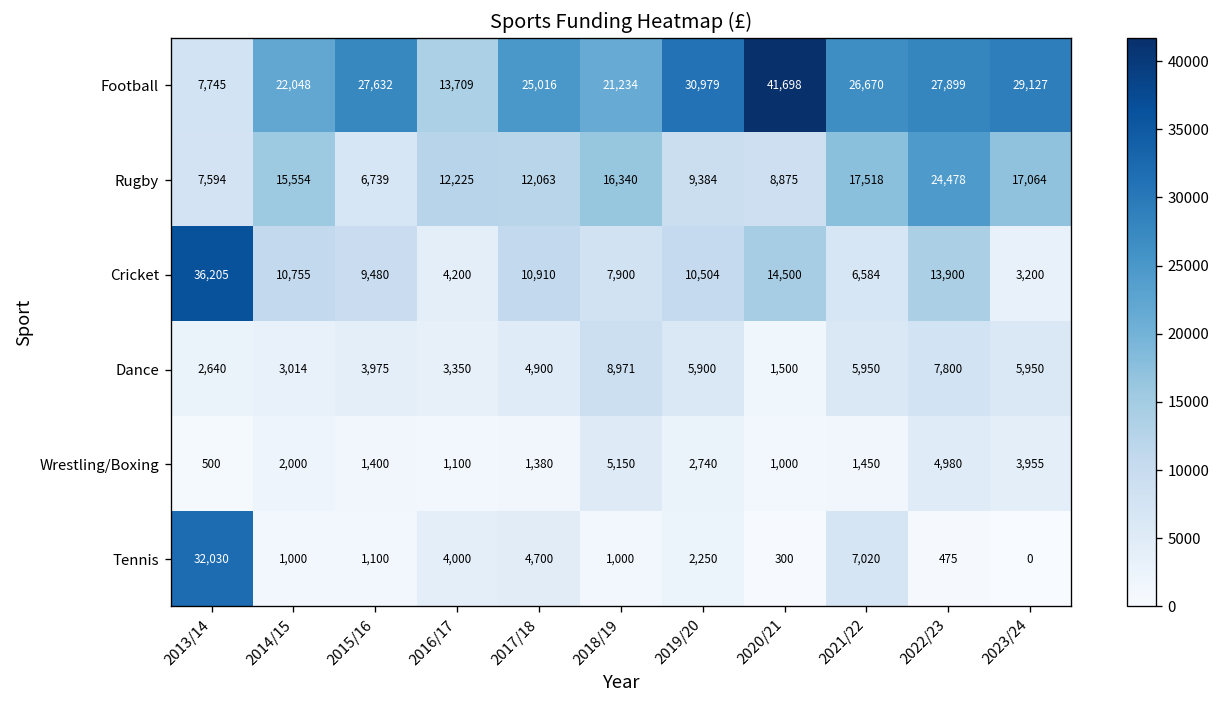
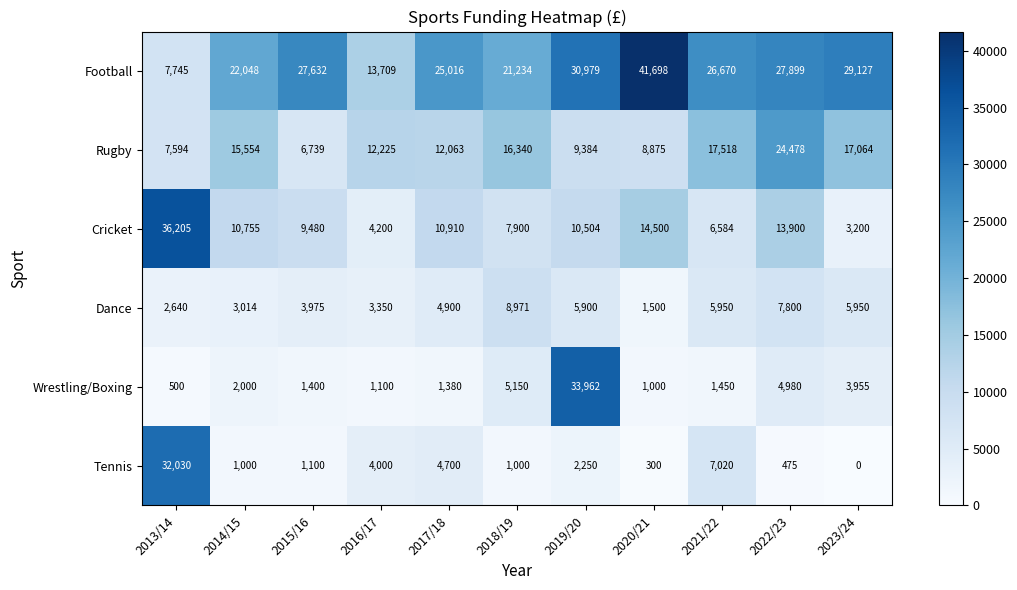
Wrestling/Boxing, 2019/20: 2,740 -> 33,962
